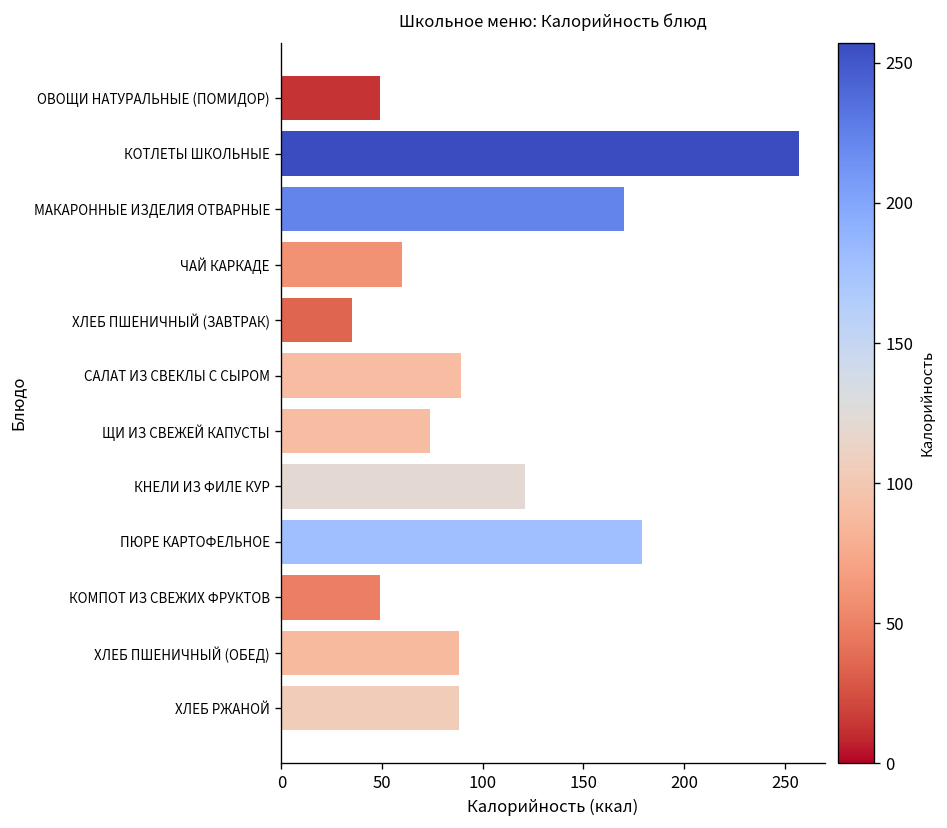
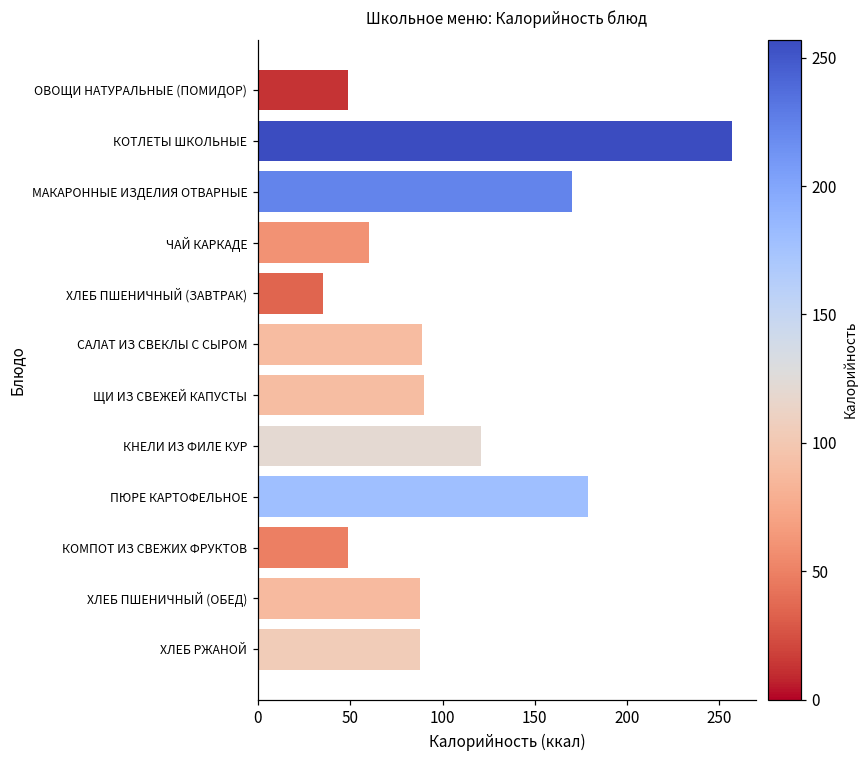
ЩИ ИЗ СВЕЖЕЙ КАПУСТЫ: 74 -> 90
